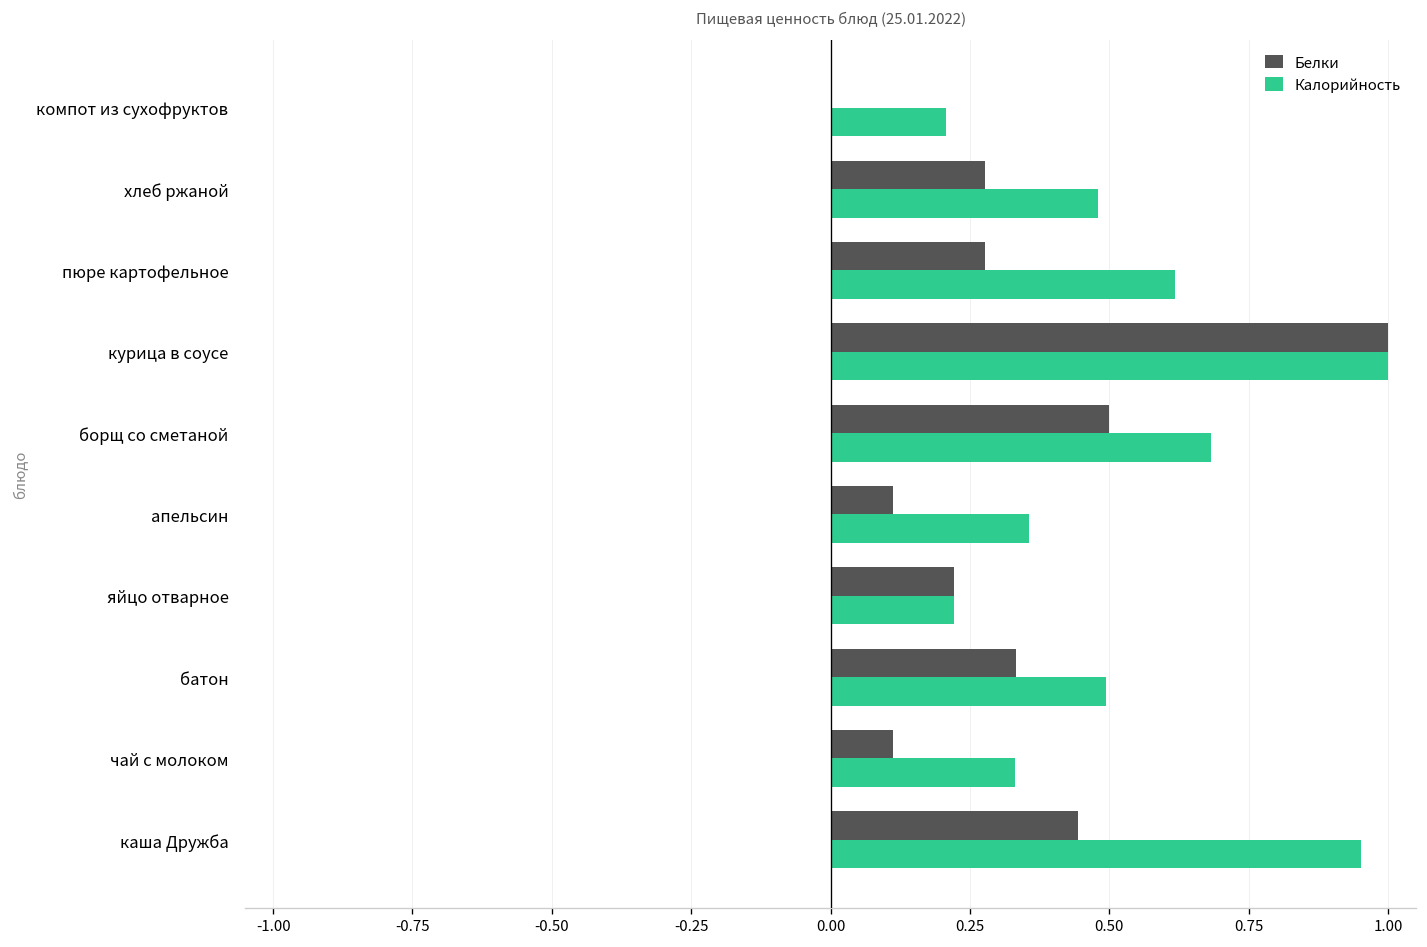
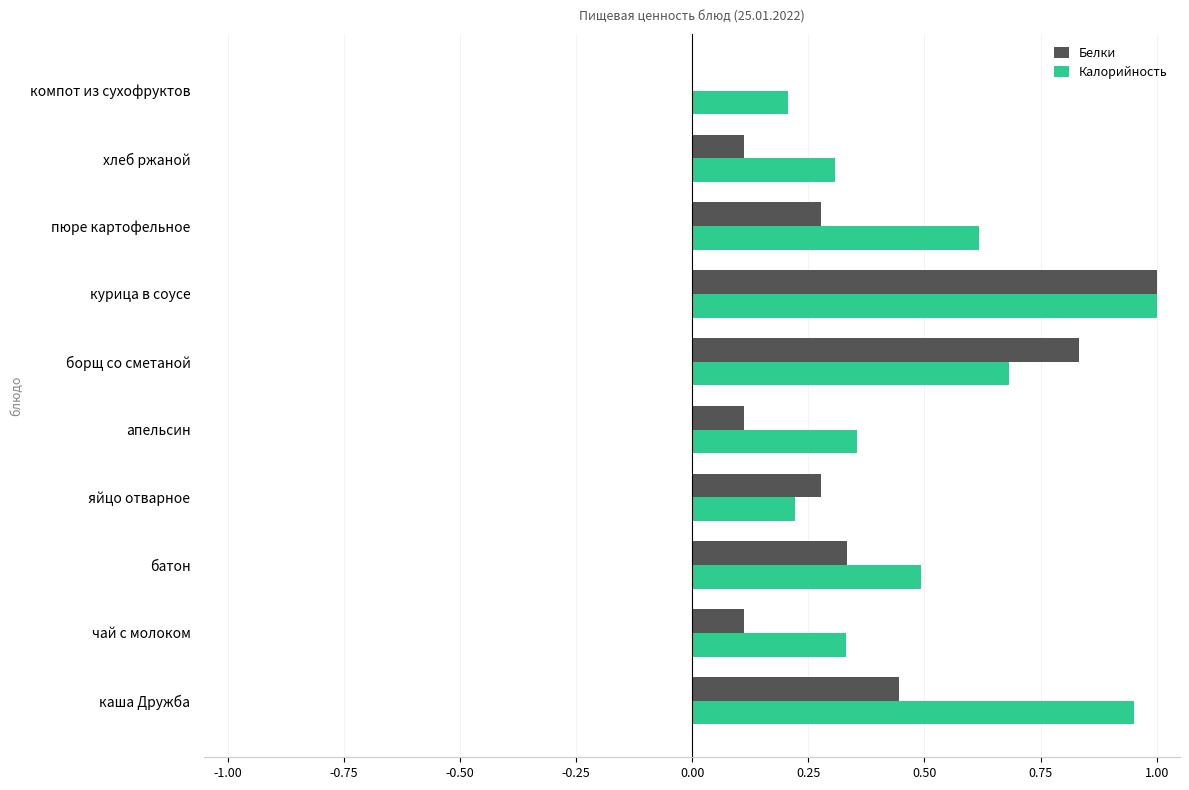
Белки, хлеб ржаной: 0.28 -> 0.11
Калорийность, хлеб ржаной: 0.48 -> 0.31
Белки, борщ со сметаной: 0.50 -> 0.83
Белки, яйцо отварное: 0.22 -> 0.28
